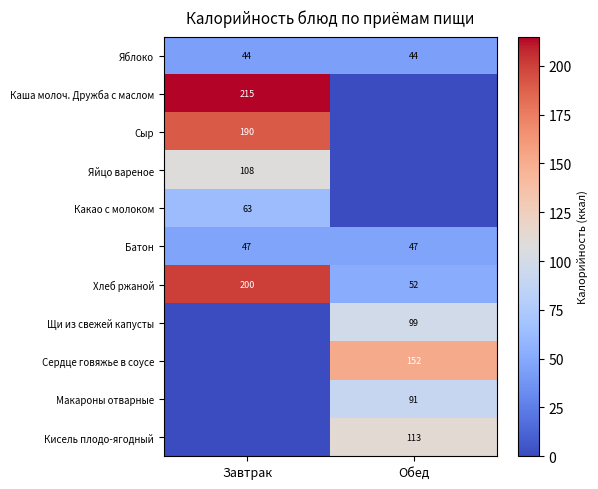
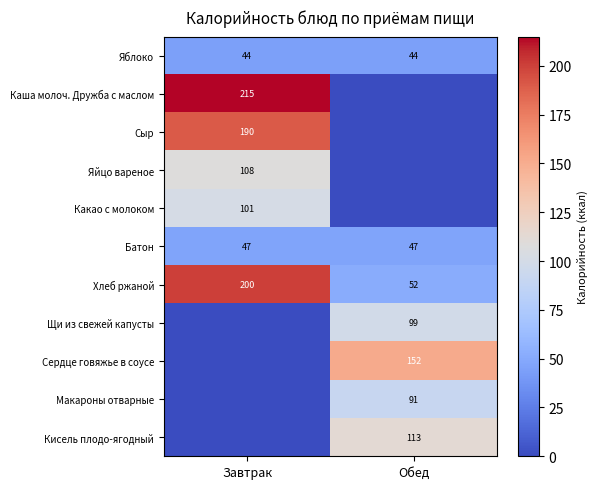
Какао с молоком, Завтрак: 63 -> 101
